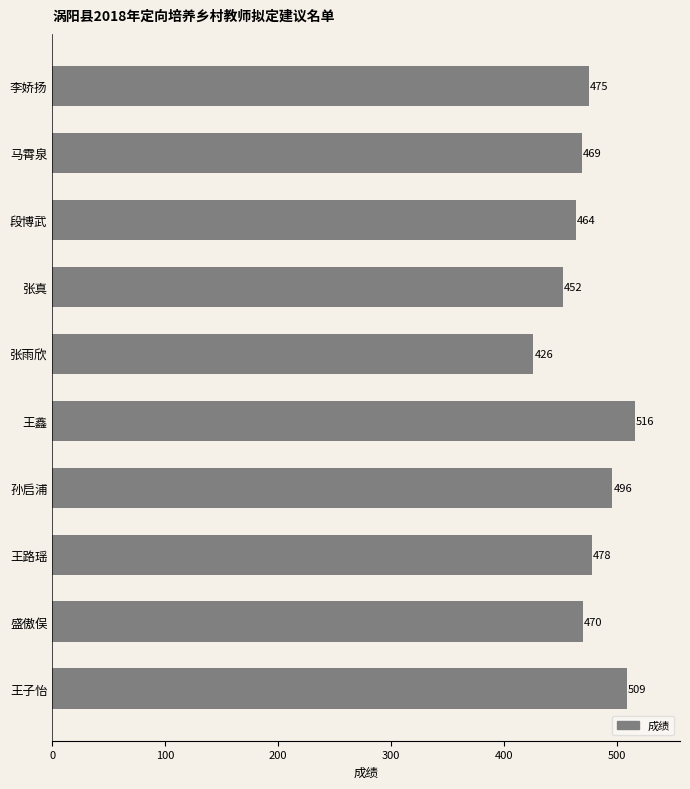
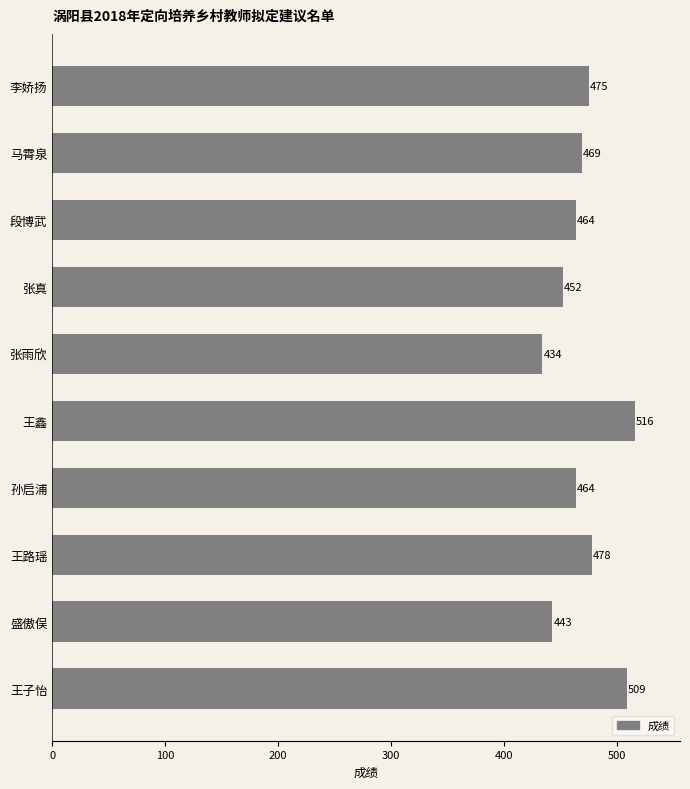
张雨欣: 426 -> 434
孙启浦: 496 -> 464
盛傲俣: 470 -> 443
